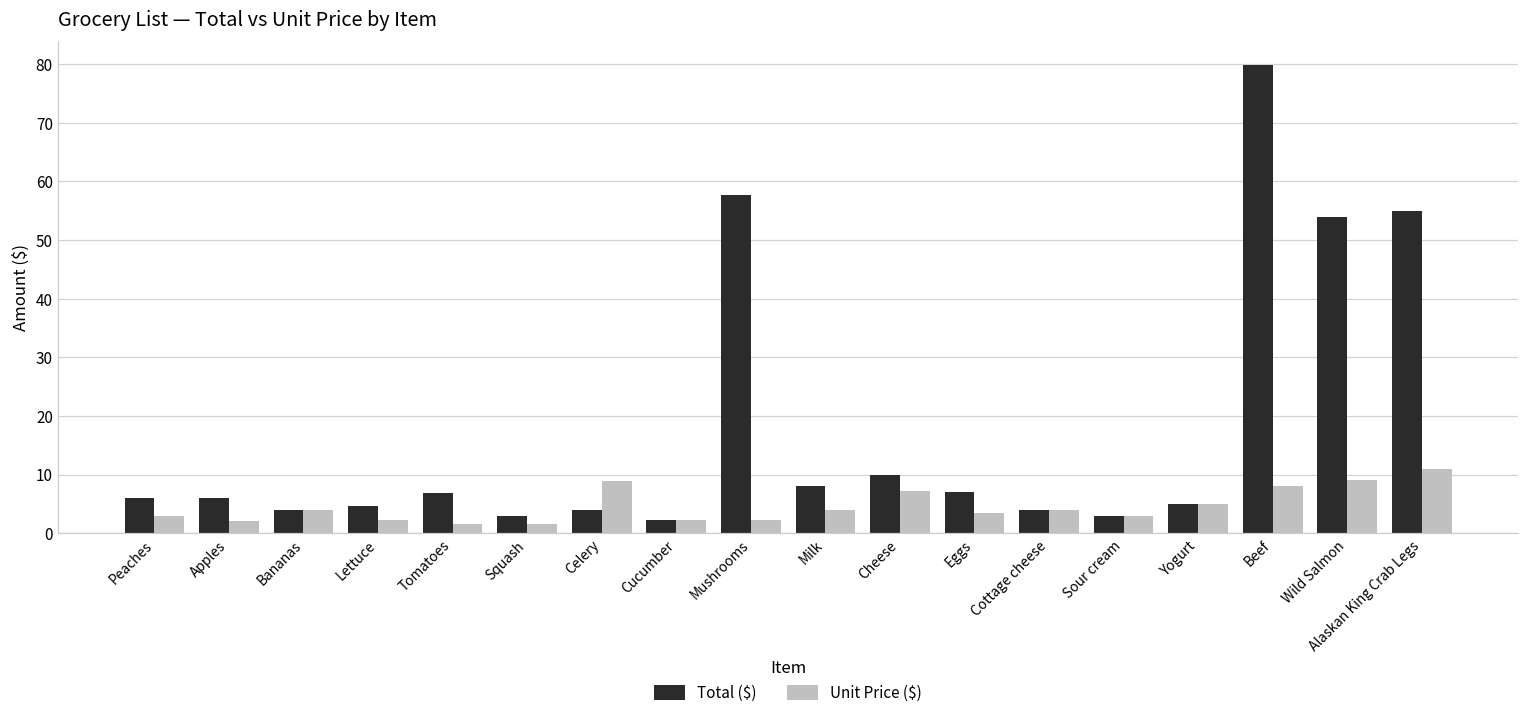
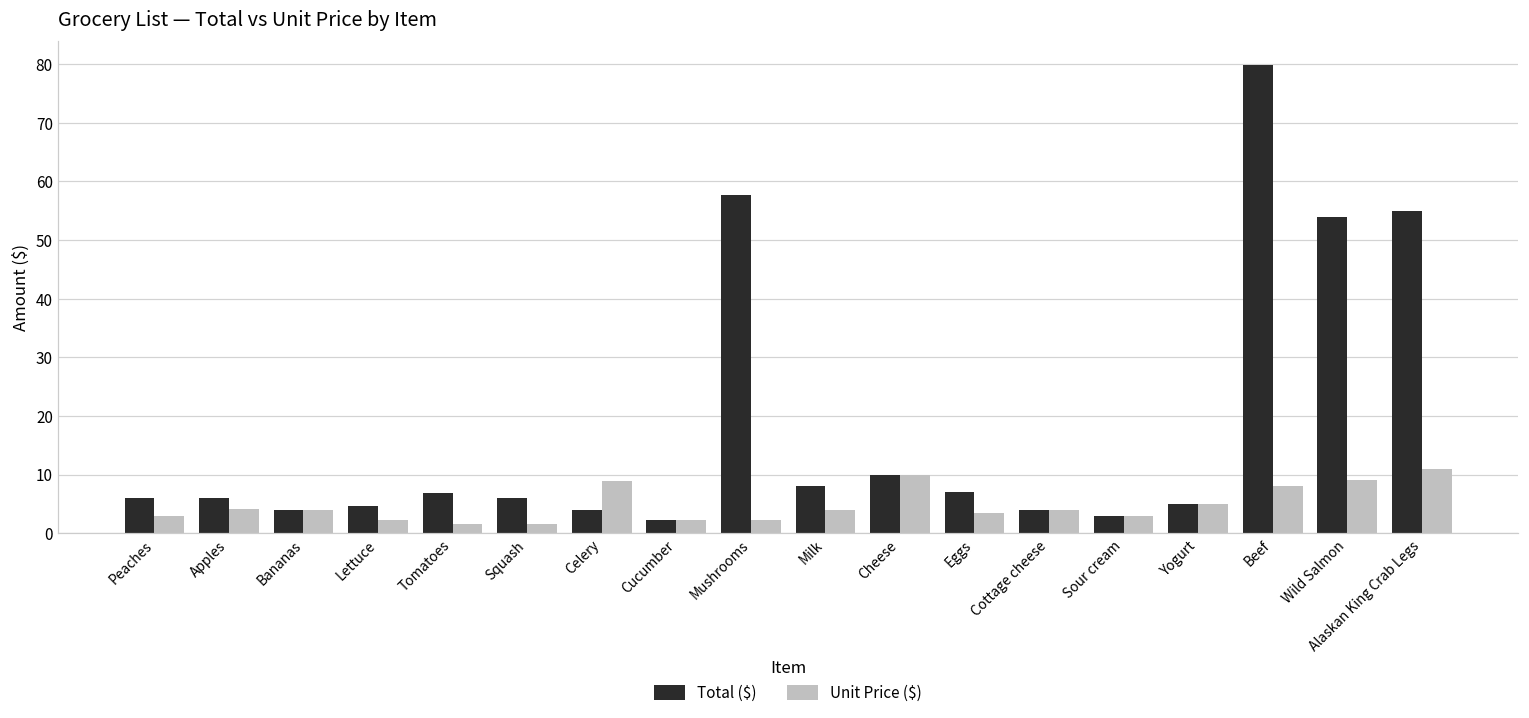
Unit Price ($), Apples: 2 -> 4
Total ($), Squash: 3 -> 6
Unit Price ($), Cheese: 7 -> 10
